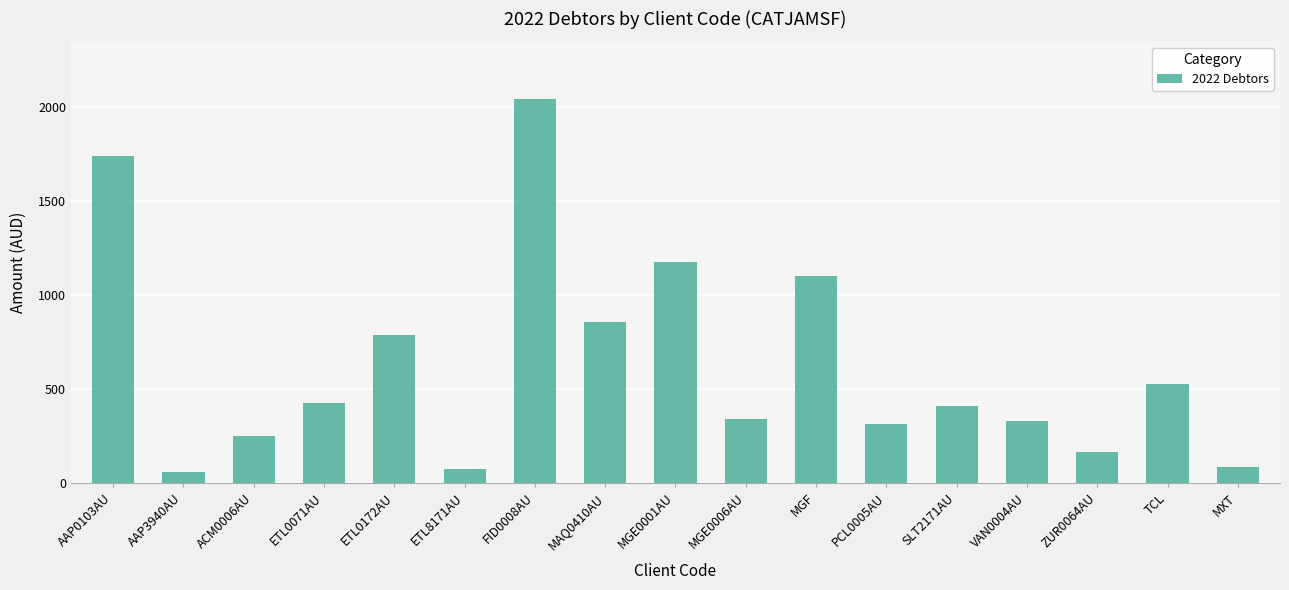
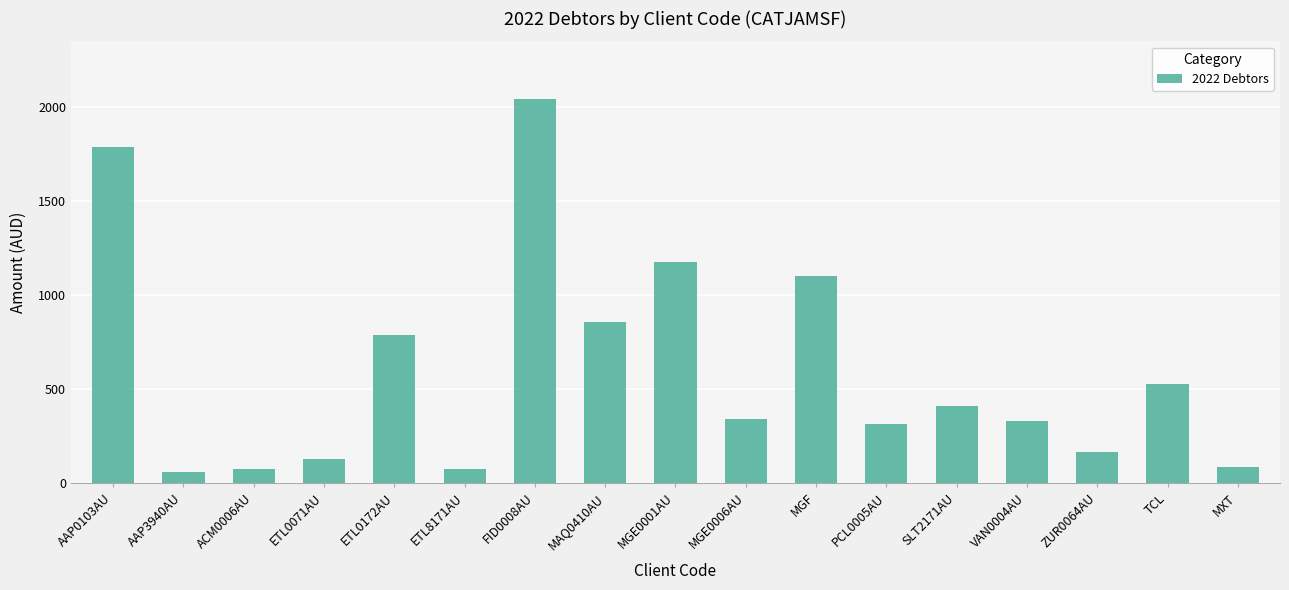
AAP0103AU: 1740 -> 1780
ACM0006AU: 250 -> 70
ETL0071AU: 420 -> 130
